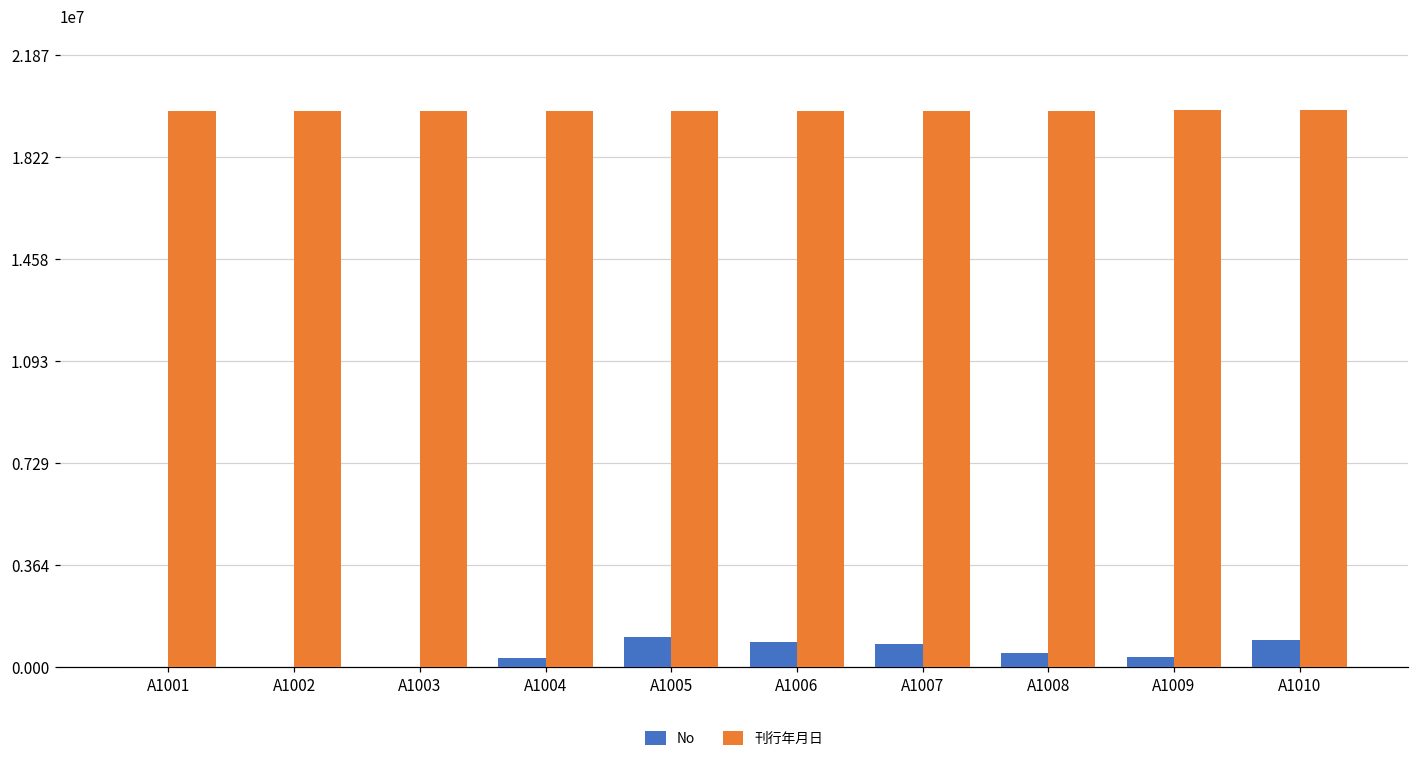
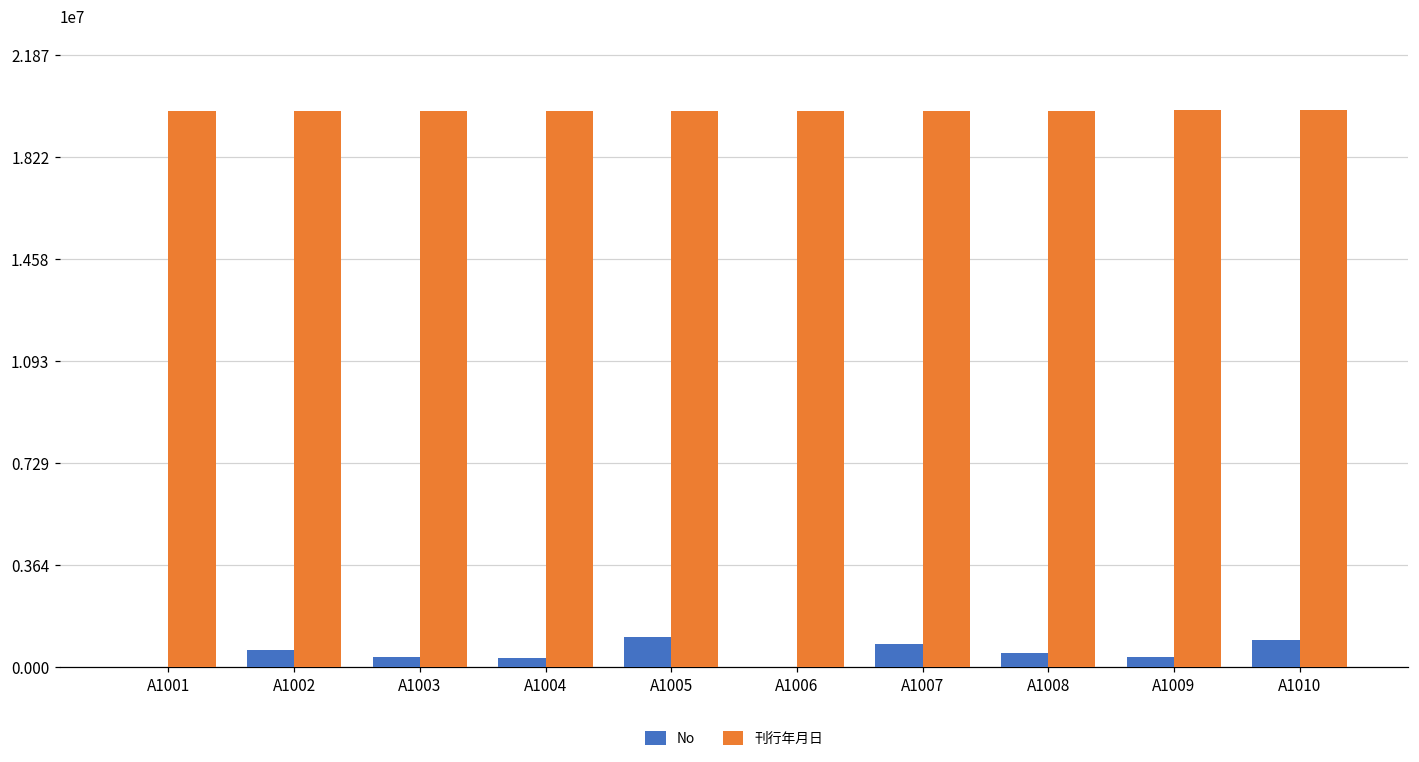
No, A1002: 0 -> 600000
No, A1003: 0 -> 300000
No, A1006: 900000 -> 0
